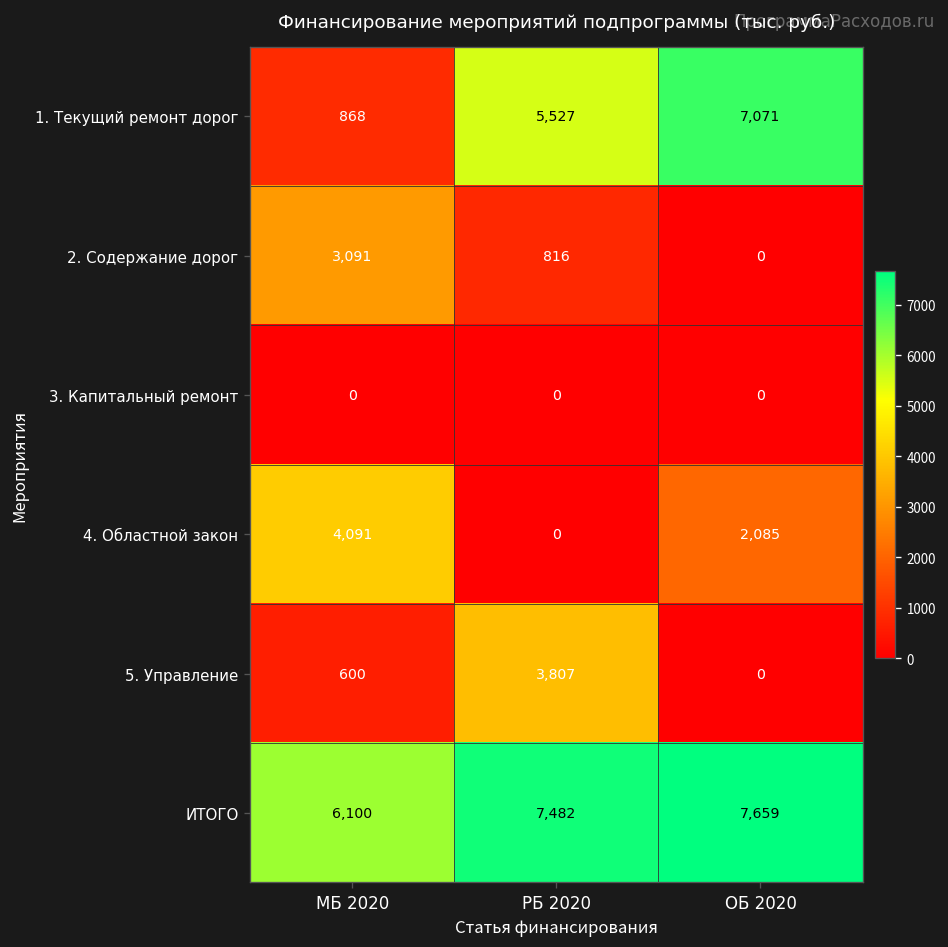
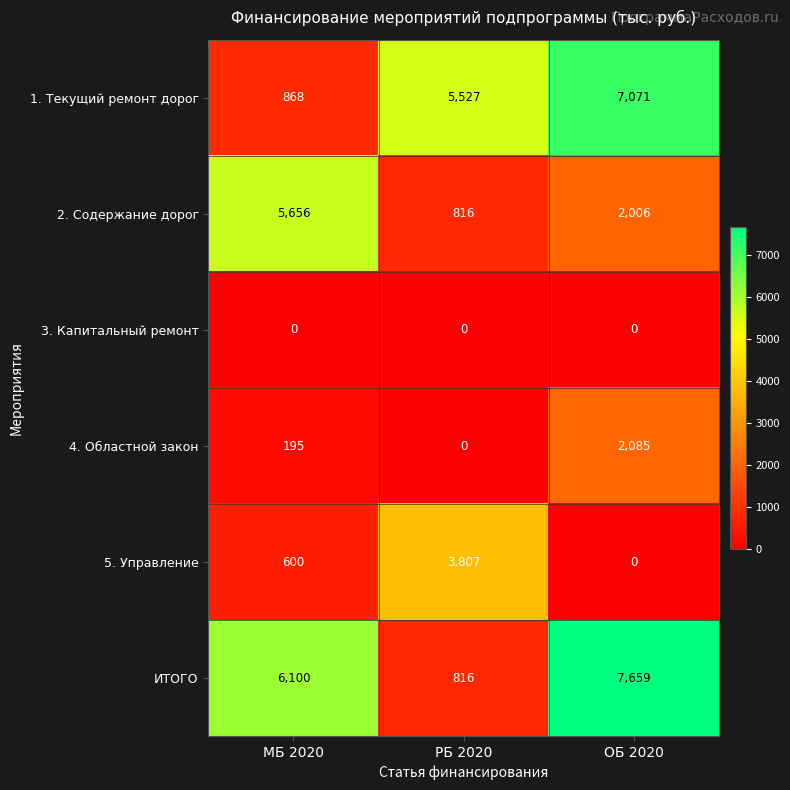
2. Содержание дорог, МБ 2020: 3,091 -> 5,656
2. Содержание дорог, ОБ 2020: 0 -> 2,006
4. Областной закон, МБ 2020: 4,091 -> 195
ИТОГО, РБ 2020: 7,482 -> 816
